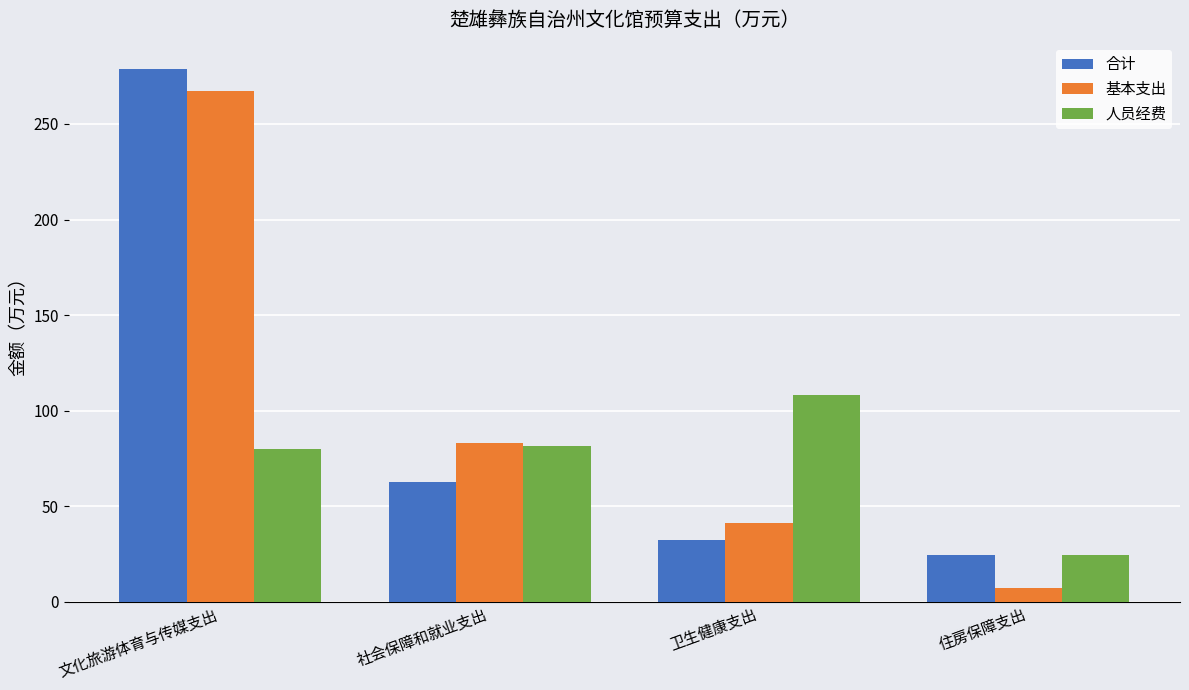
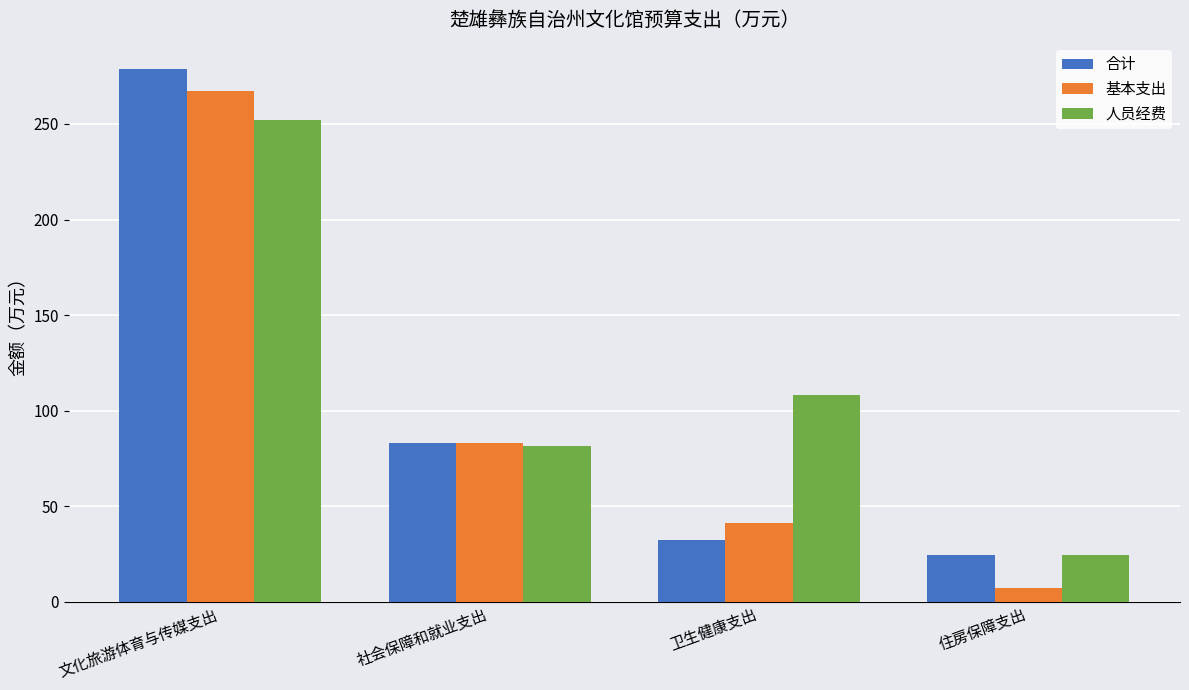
人员经费, 文化旅游体育与传媒支出: 80 -> 252
合计, 社会保障和就业支出: 63 -> 83
